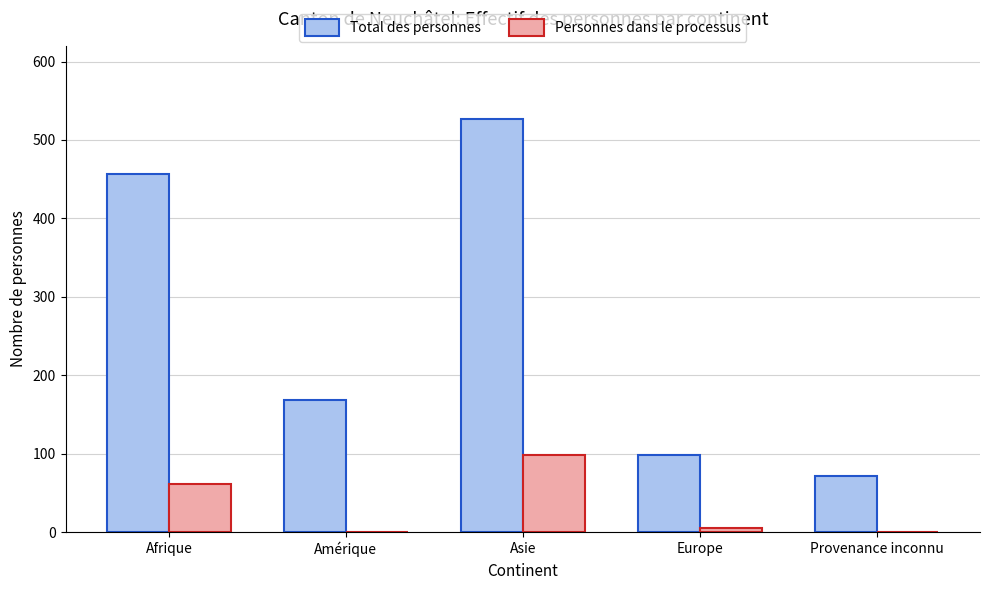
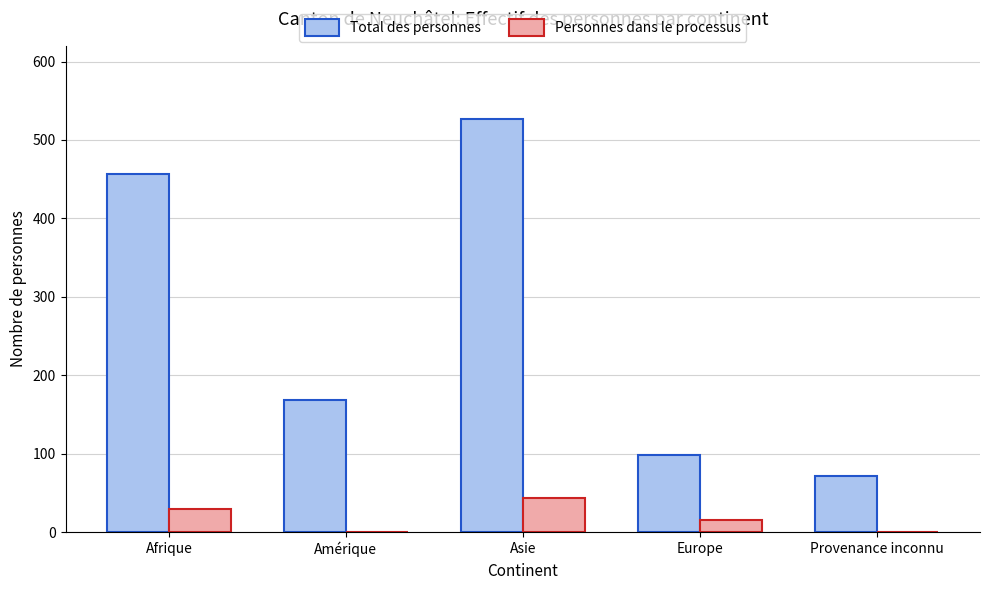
Personnes dans le processus, Afrique: 60 -> 30
Personnes dans le processus, Asie: 100 -> 40
Personnes dans le processus, Europe: 10 -> 20
